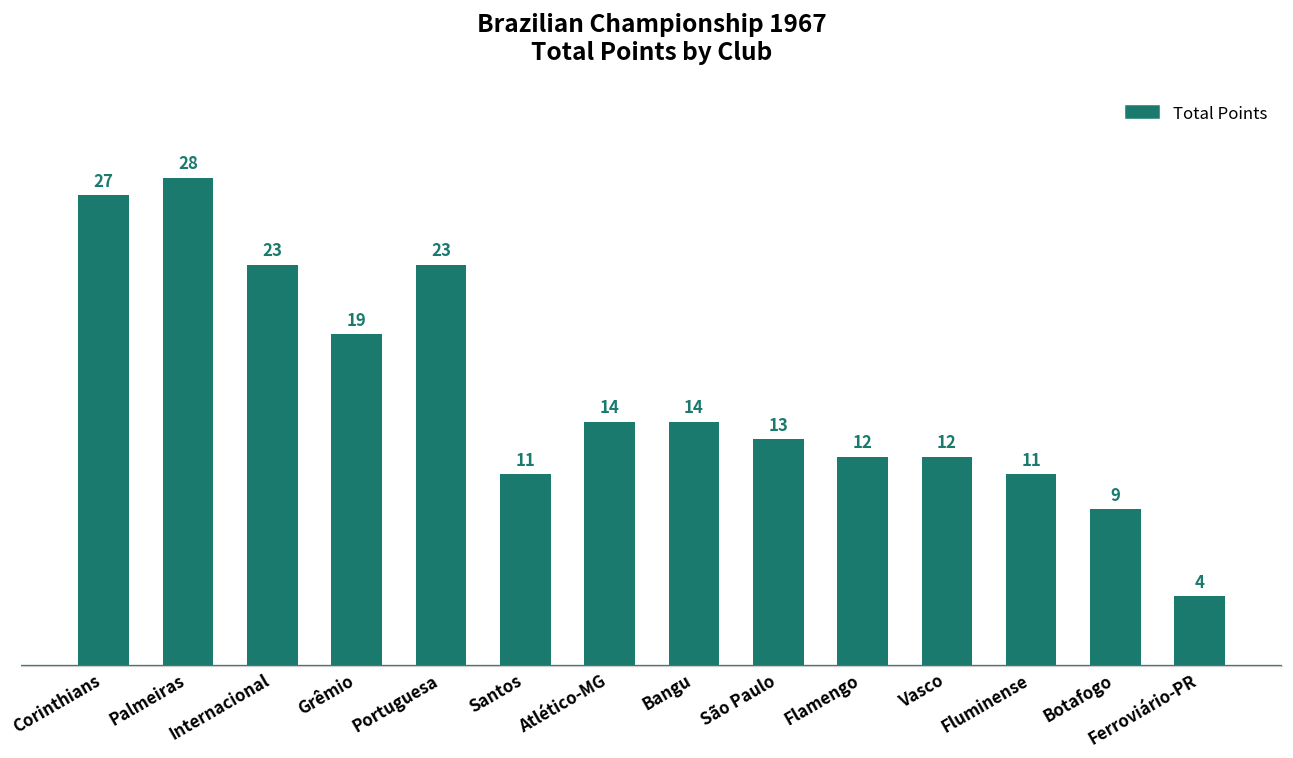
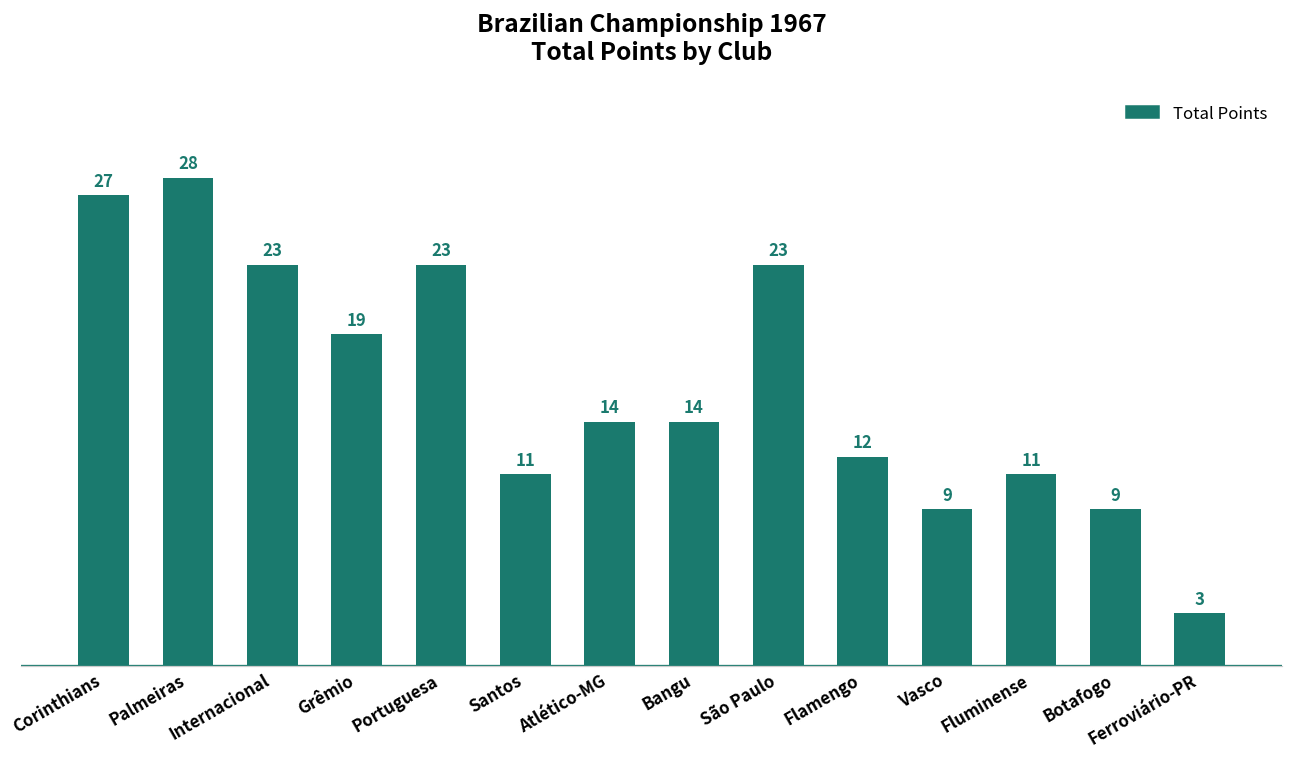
São Paulo: 13 -> 23
Vasco: 12 -> 9
Ferroviário-PR: 4 -> 3
